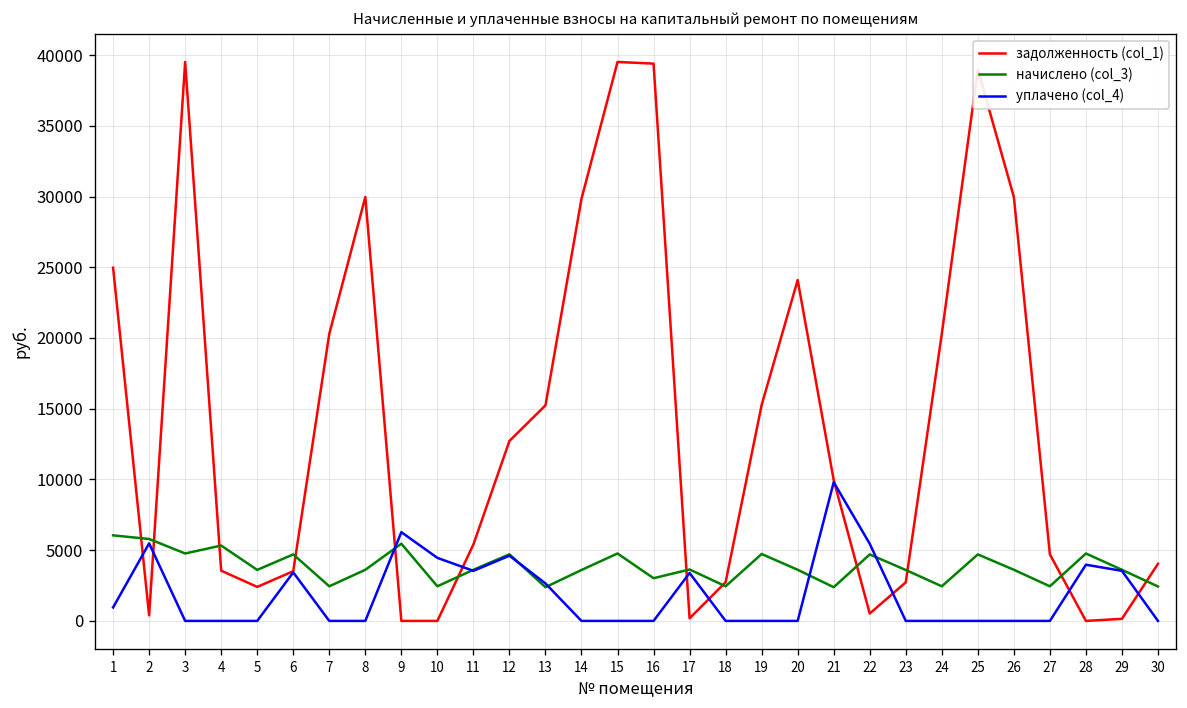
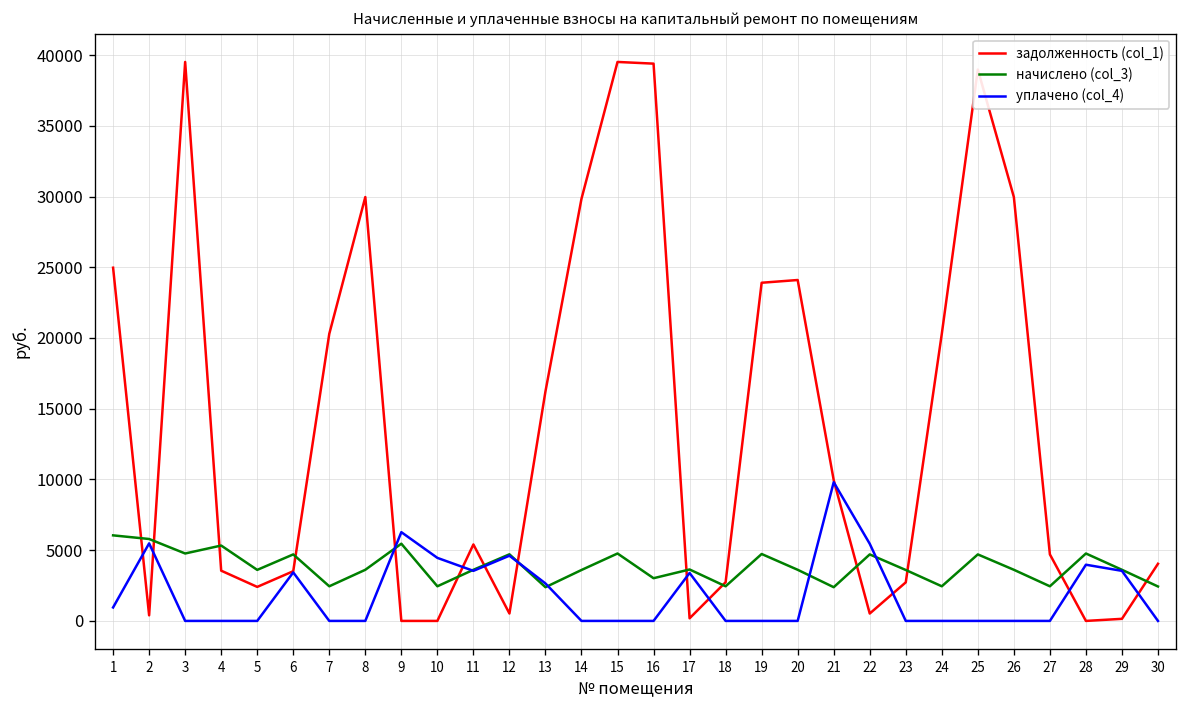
задолженность (col_1), 12: 12700 -> 500
задолженность (col_1), 13: 15200 -> 16200
задолженность (col_1), 19: 15300 -> 23900
